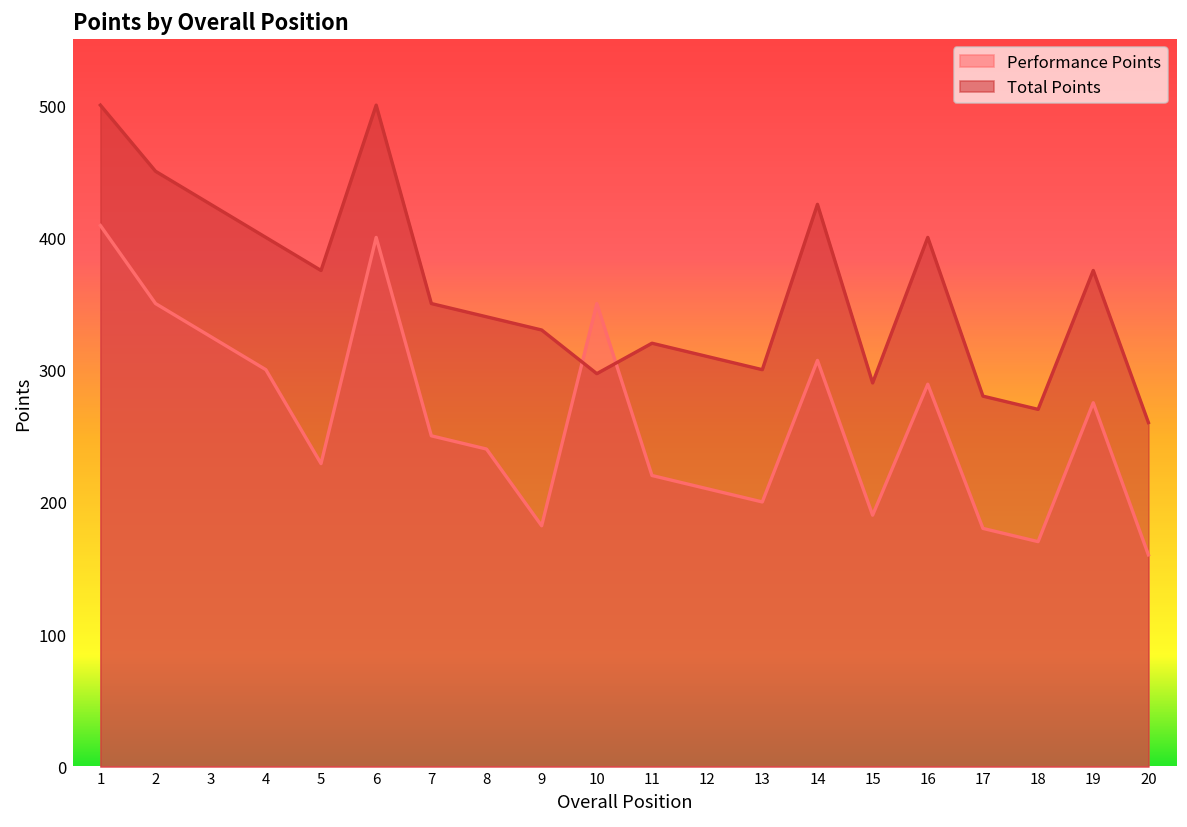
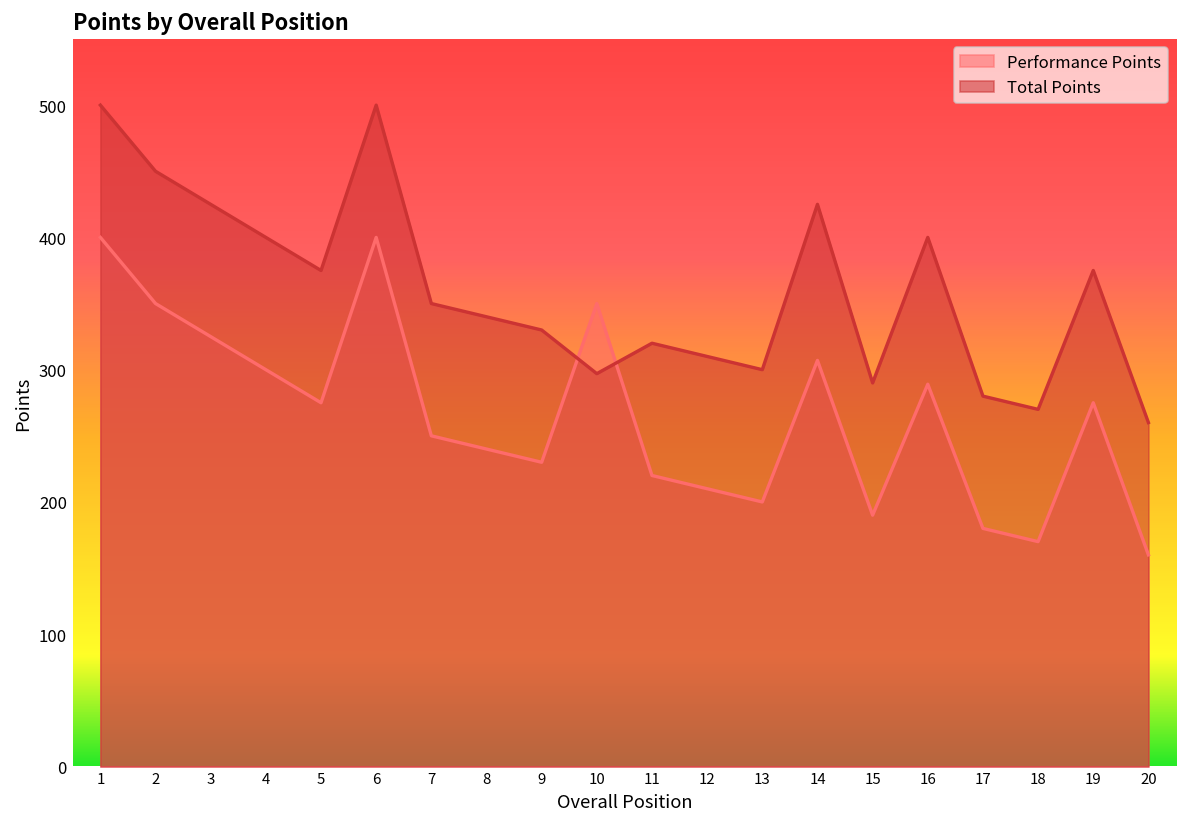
Performance Points, 1: 409 -> 400
Performance Points, 5: 229 -> 275
Performance Points, 9: 182 -> 230
